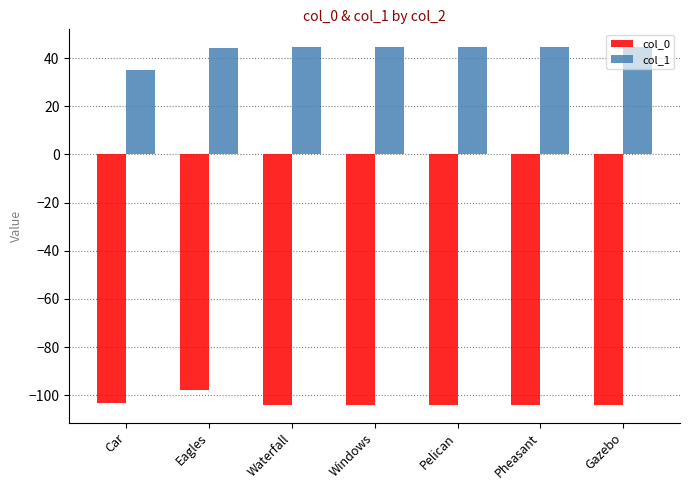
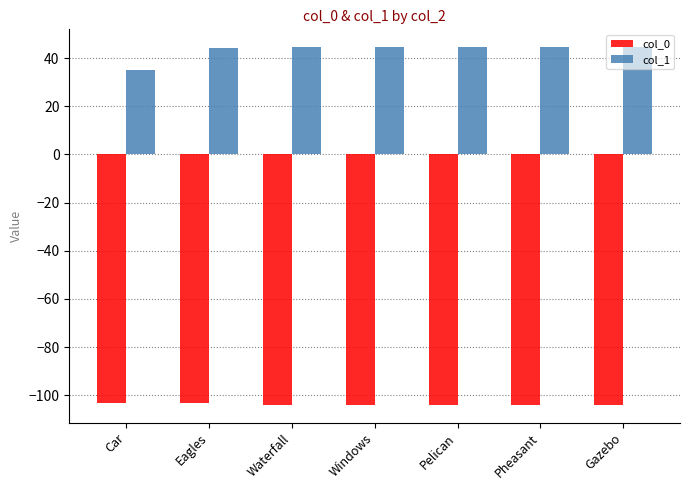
col_0, Eagles: -98 -> -103
